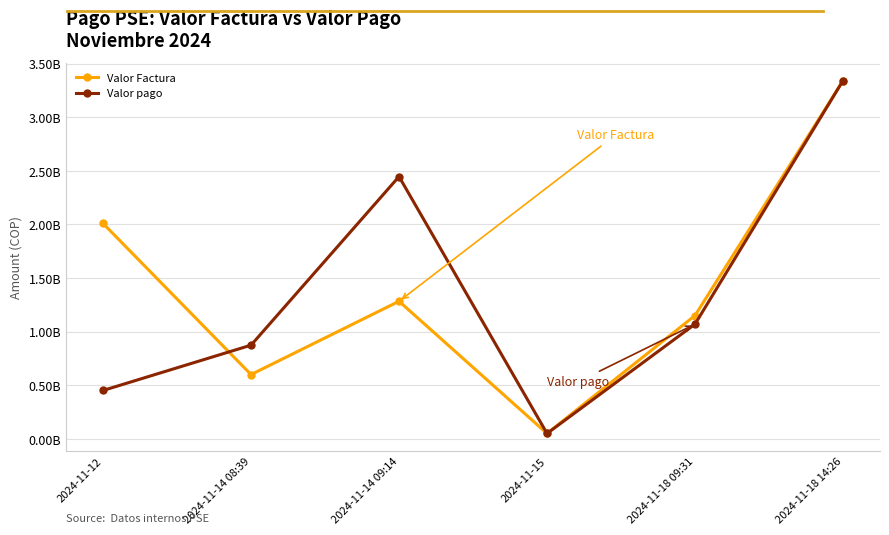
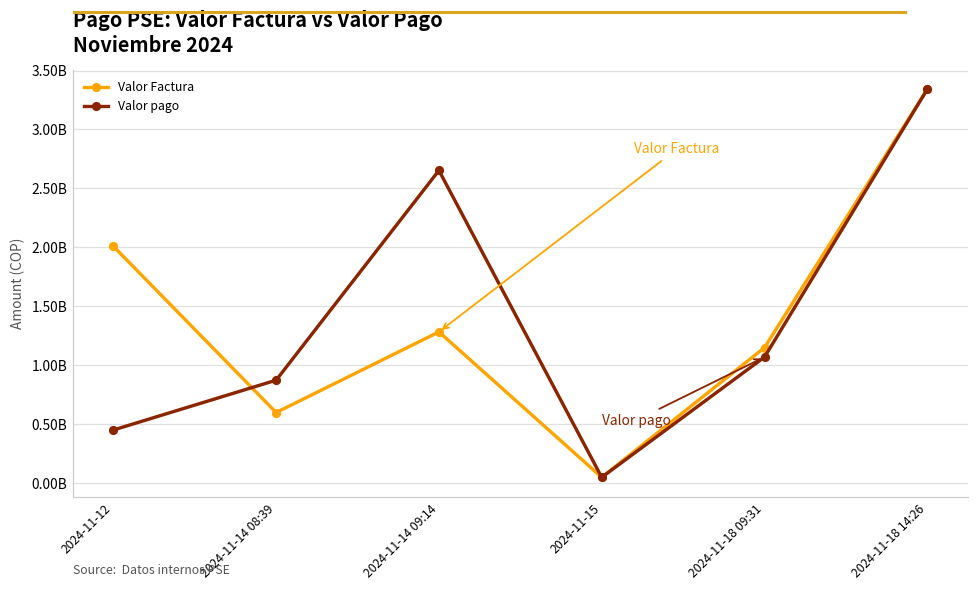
Valor pago, 2024-11-14 09:14: 2450000000 -> 2650000000
